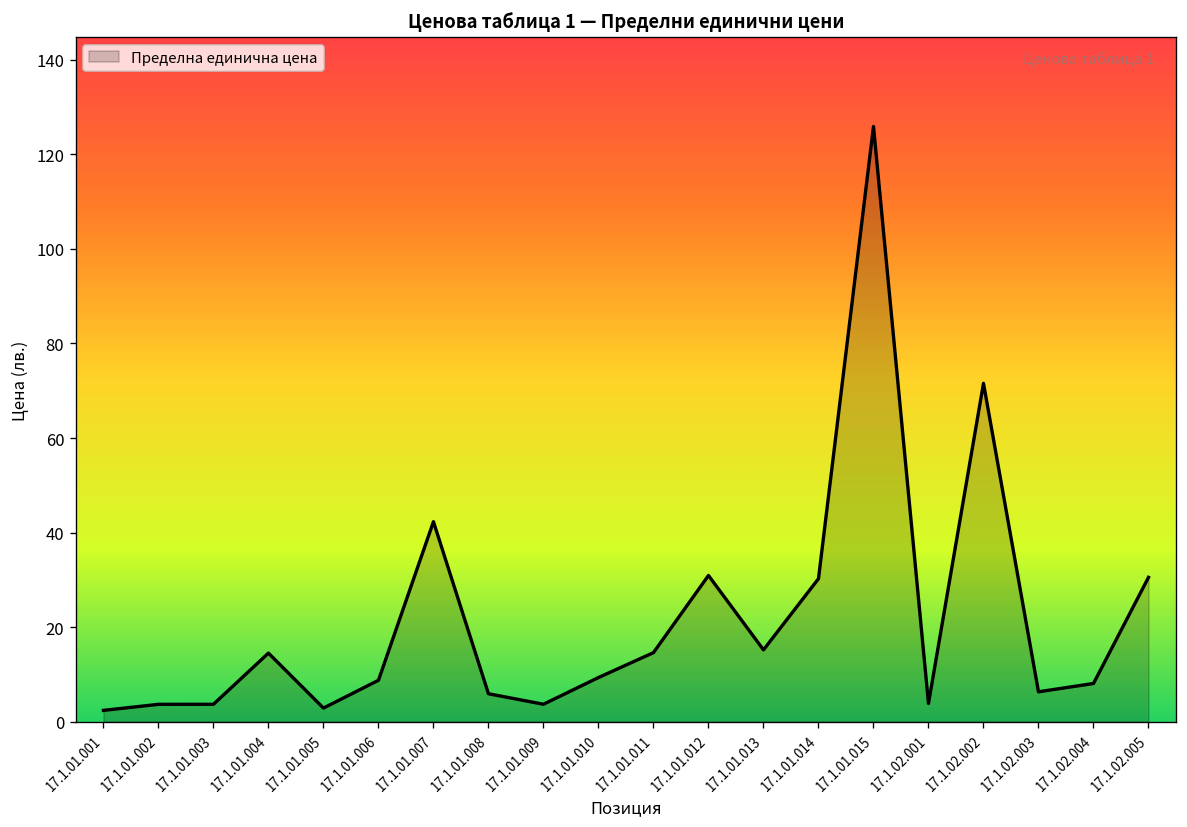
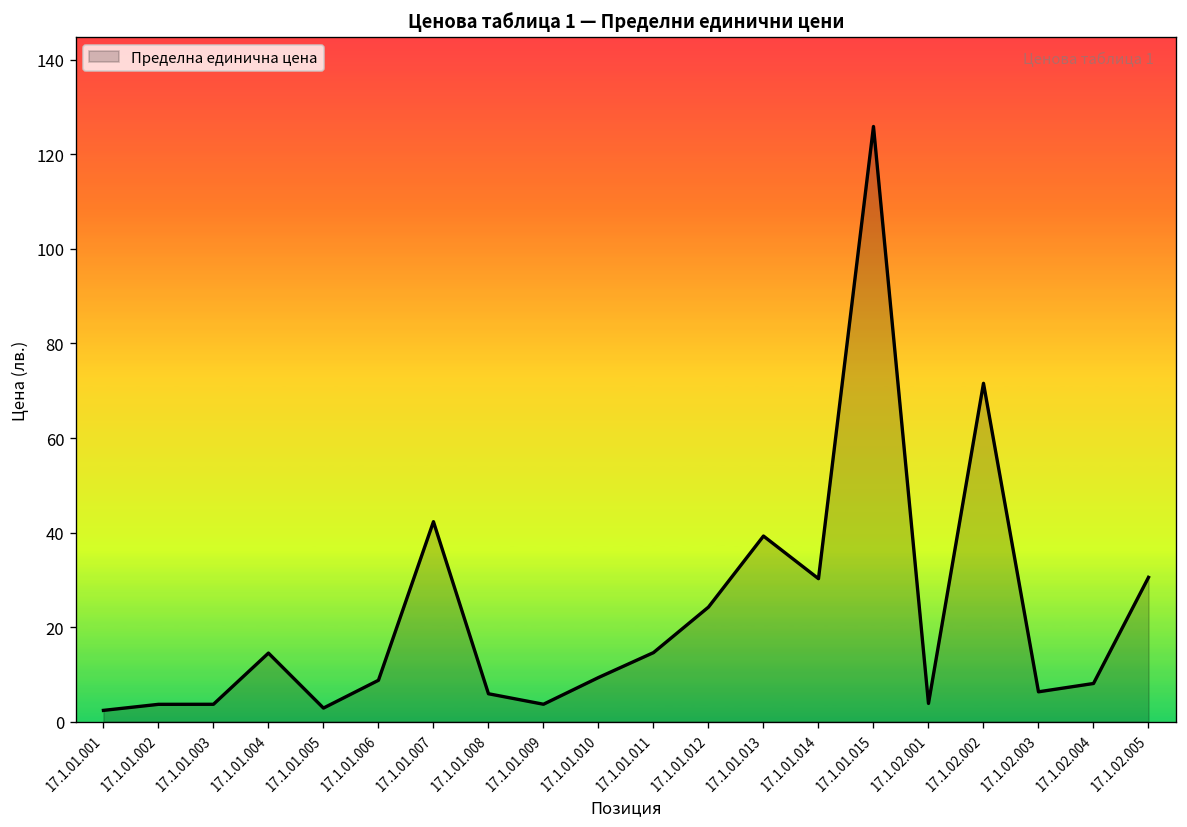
17.1.01.012: 31 -> 24
17.1.01.013: 15 -> 39
